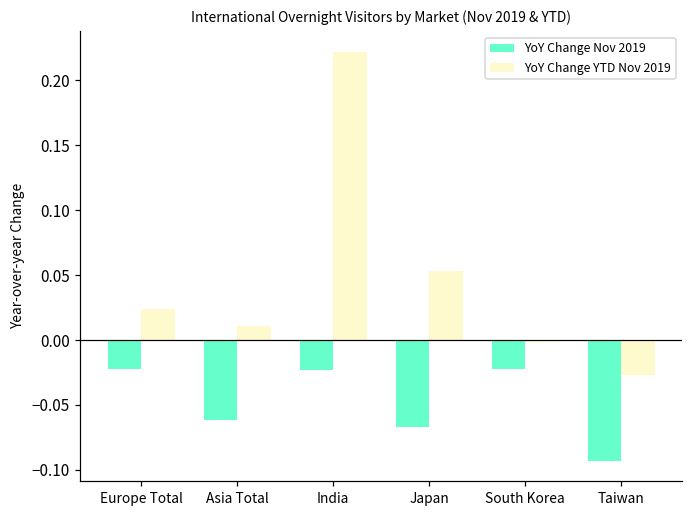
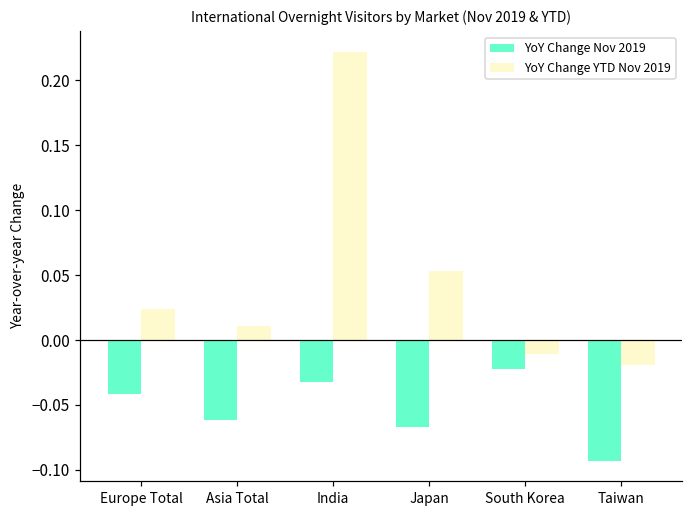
YoY Change Nov 2019, Europe Total: -0.023 -> -0.042
YoY Change Nov 2019, India: -0.023 -> -0.032
YoY Change YTD Nov 2019, South Korea: -0.001 -> -0.011
YoY Change YTD Nov 2019, Taiwan: -0.027 -> -0.019
